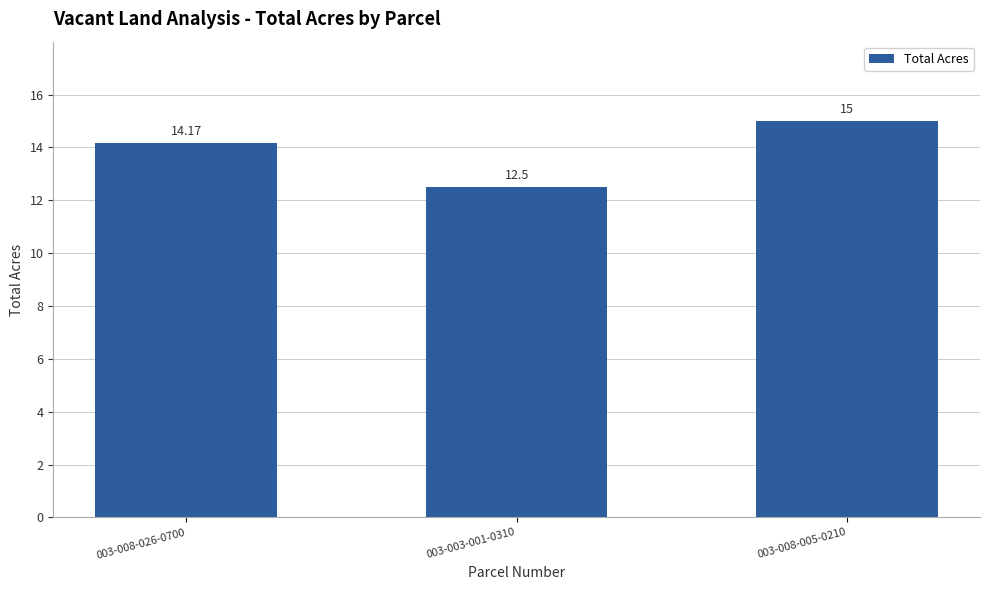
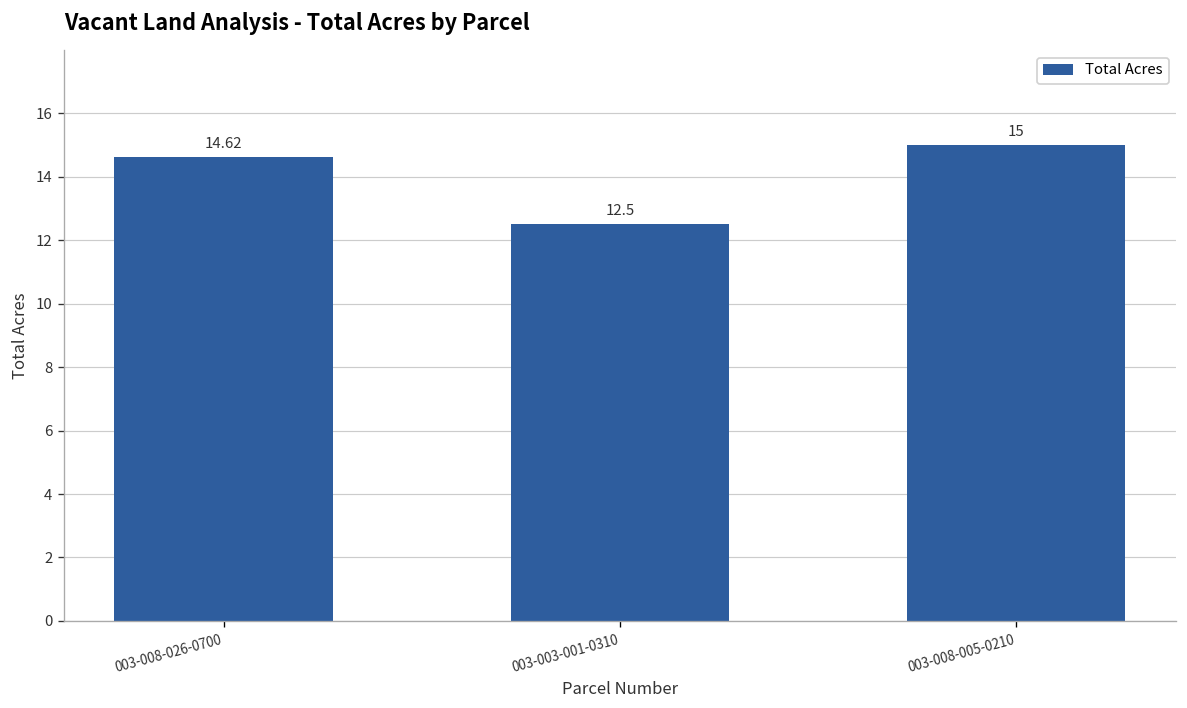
003-008-026-0700: 14.17 -> 14.62
